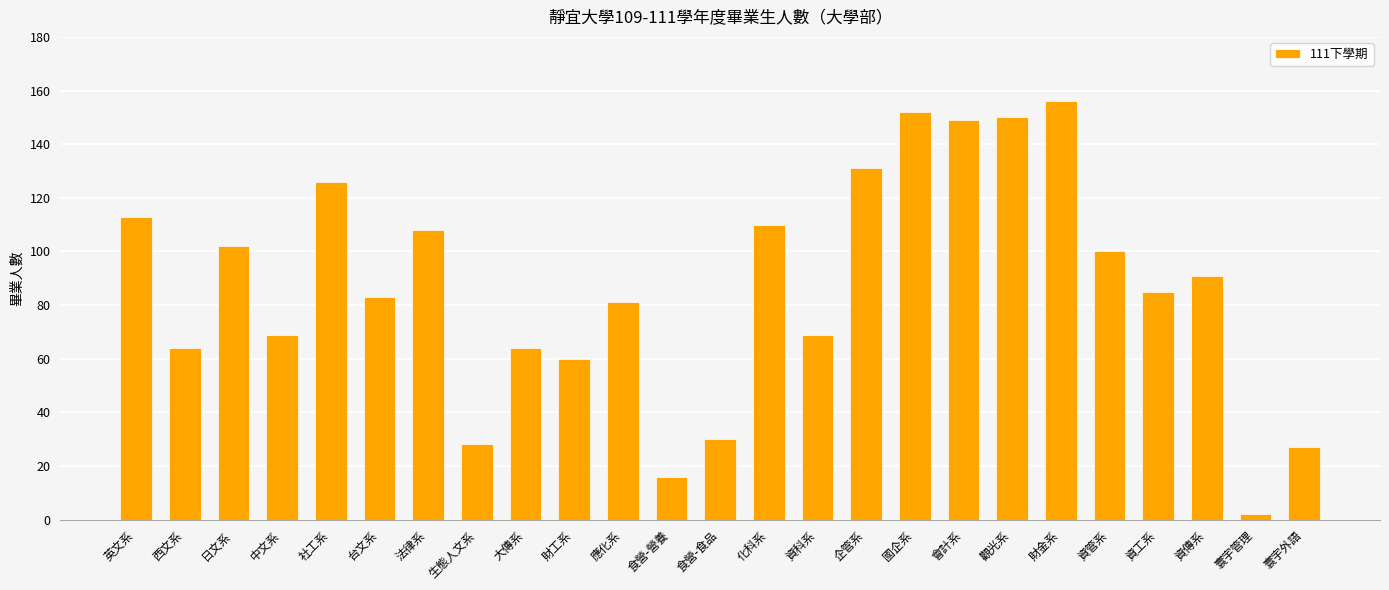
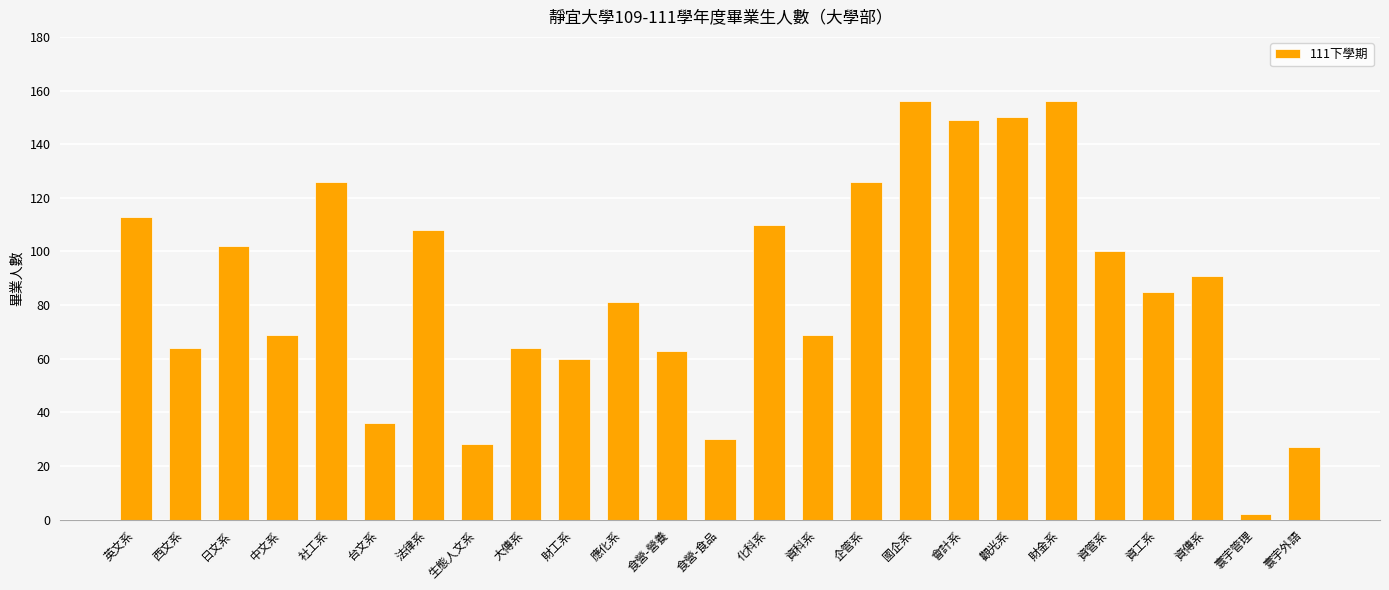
台文系: 83 -> 36
食營-營養: 16 -> 63
企管系: 131 -> 126
國企系: 152 -> 156
